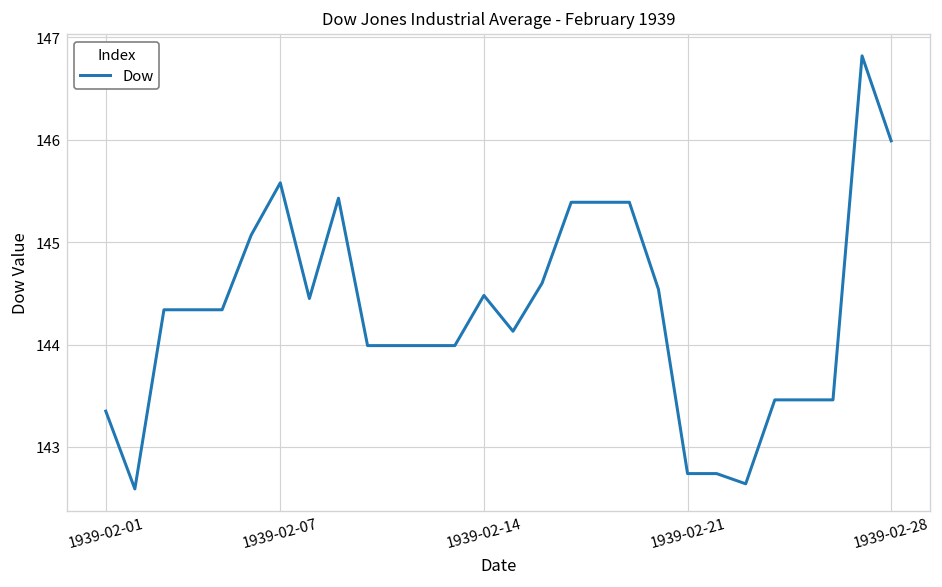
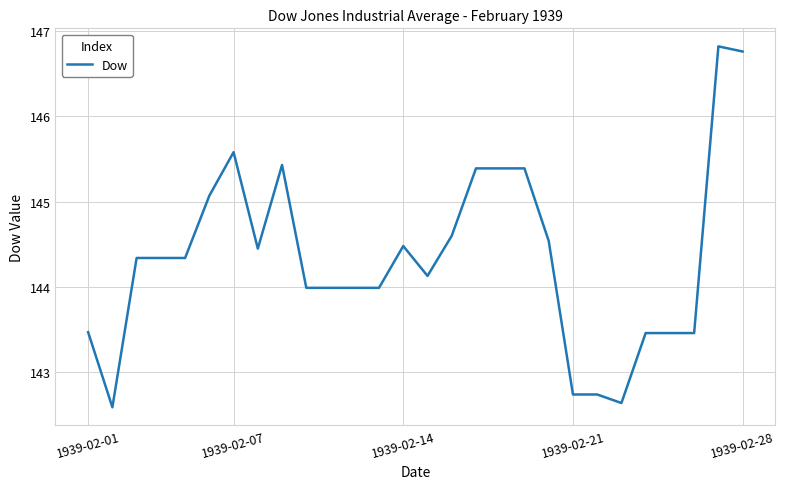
1939-02-01: 143.4 -> 143.5
1939-02-28: 146.0 -> 146.8
